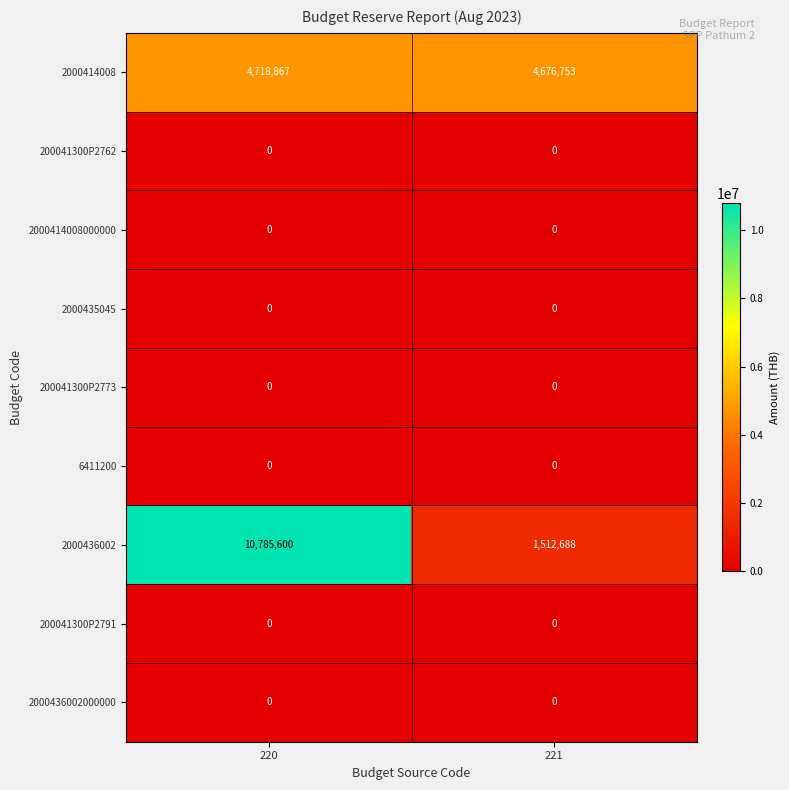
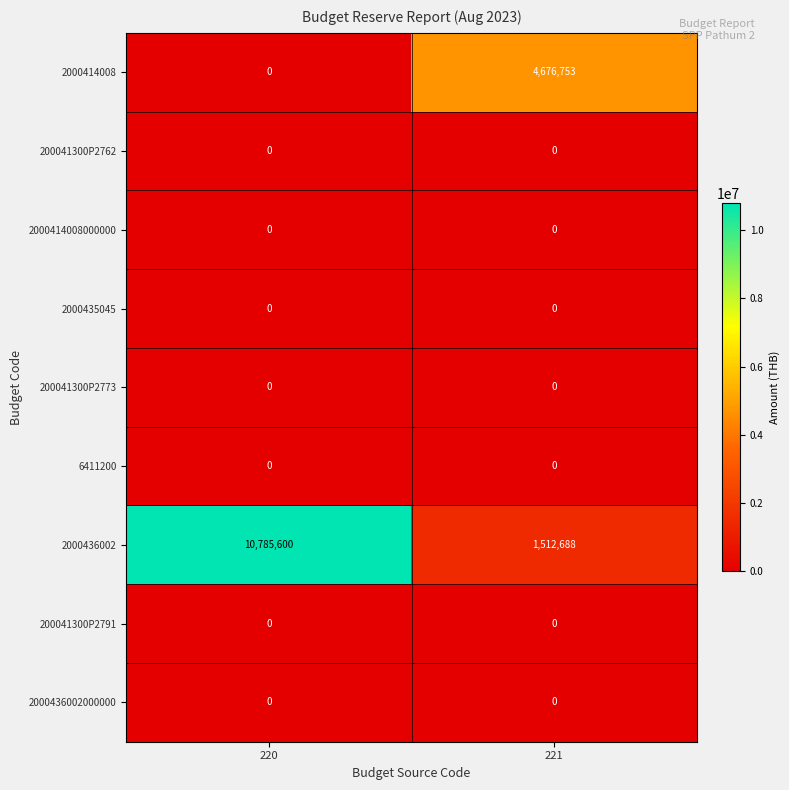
2000414008, 220: 4,718,867 -> 0
